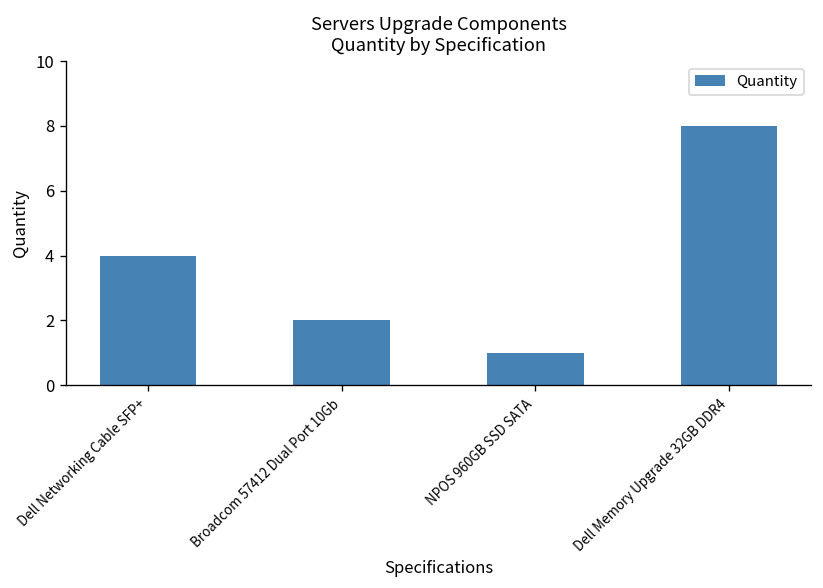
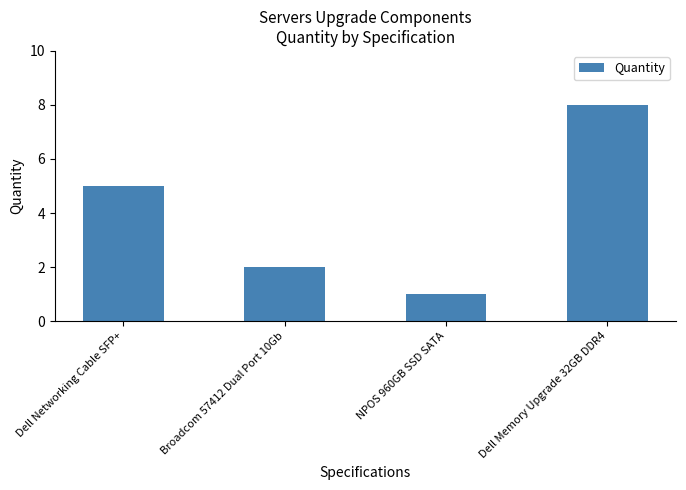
Dell Networking Cable SFP+: 4 -> 5
